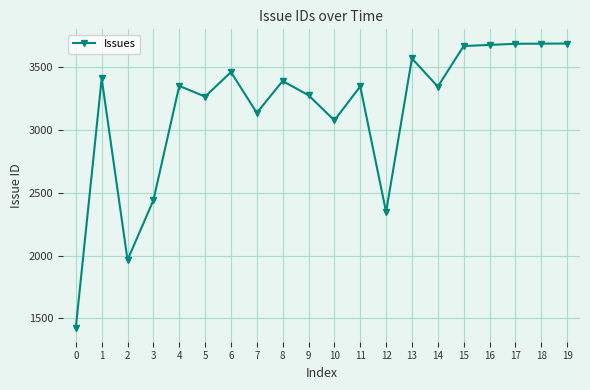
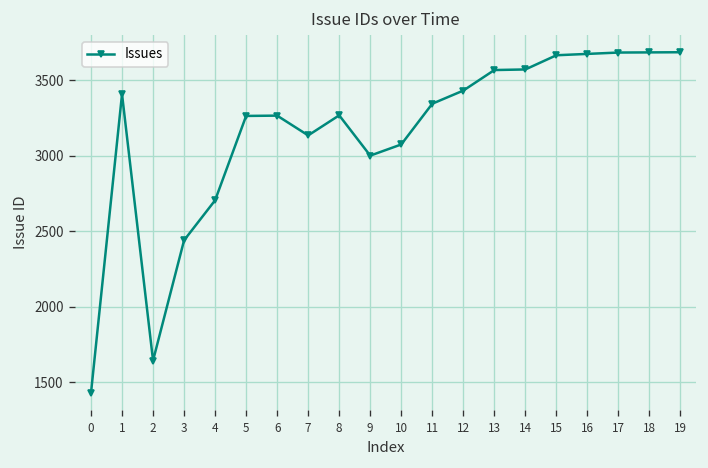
2: 1970 -> 1640
4: 3350 -> 2710
6: 3460 -> 3270
8: 3390 -> 3270
9: 3280 -> 3000
12: 2350 -> 3430
14: 3340 -> 3570
